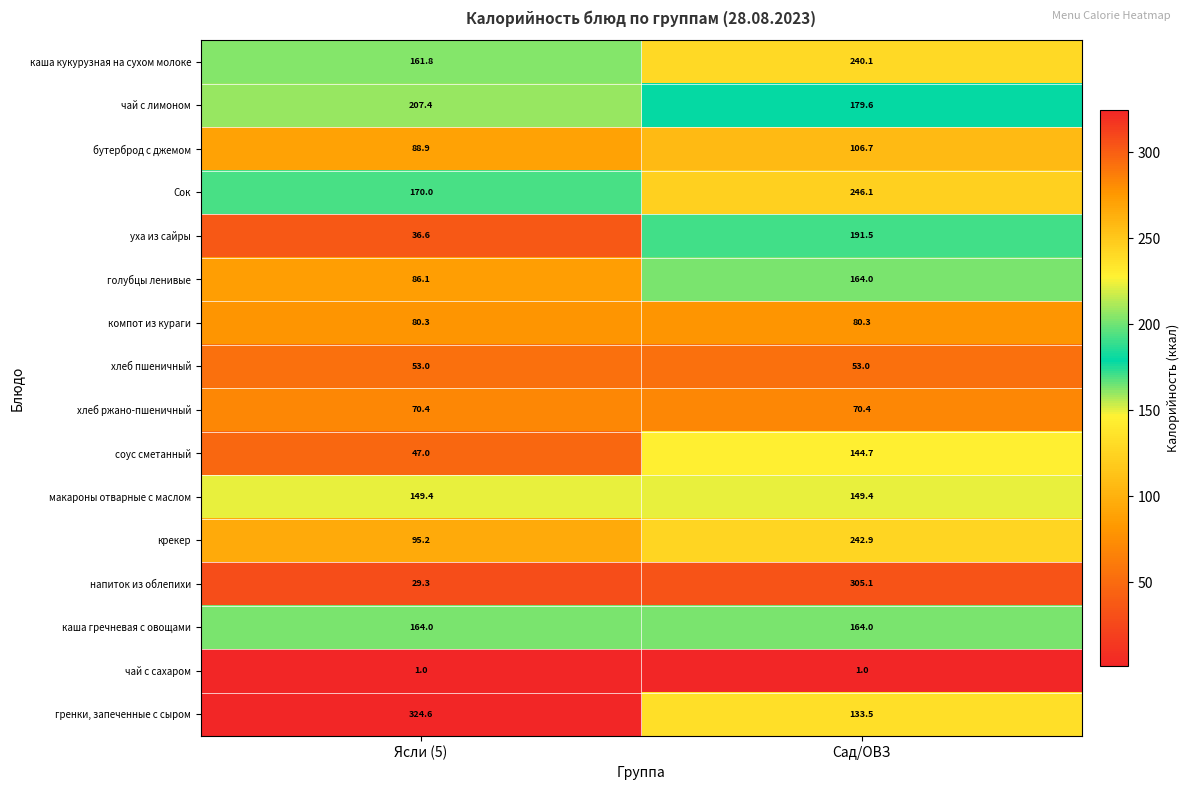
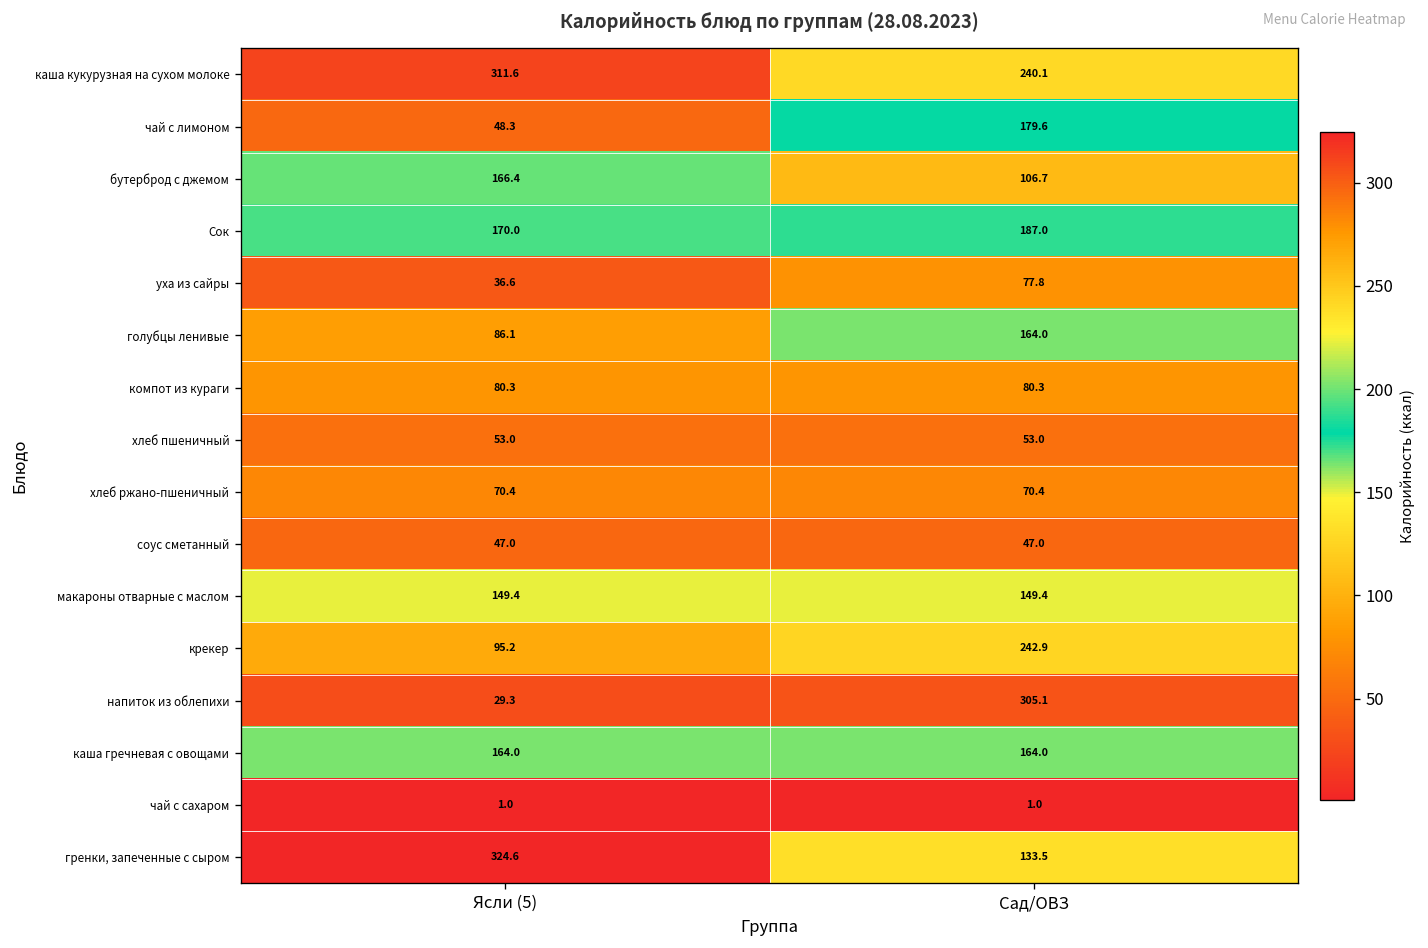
каша кукурузная на сухом молоке, Ясли (5): 161.8 -> 311.6
чай с лимоном, Ясли (5): 207.4 -> 48.3
бутерброд с джемом, Ясли (5): 88.9 -> 166.4
Сок, Сад/ОВЗ: 246.1 -> 187.0
уха из сайры, Сад/ОВЗ: 191.5 -> 77.8
соус сметанный, Сад/ОВЗ: 144.7 -> 47.0
